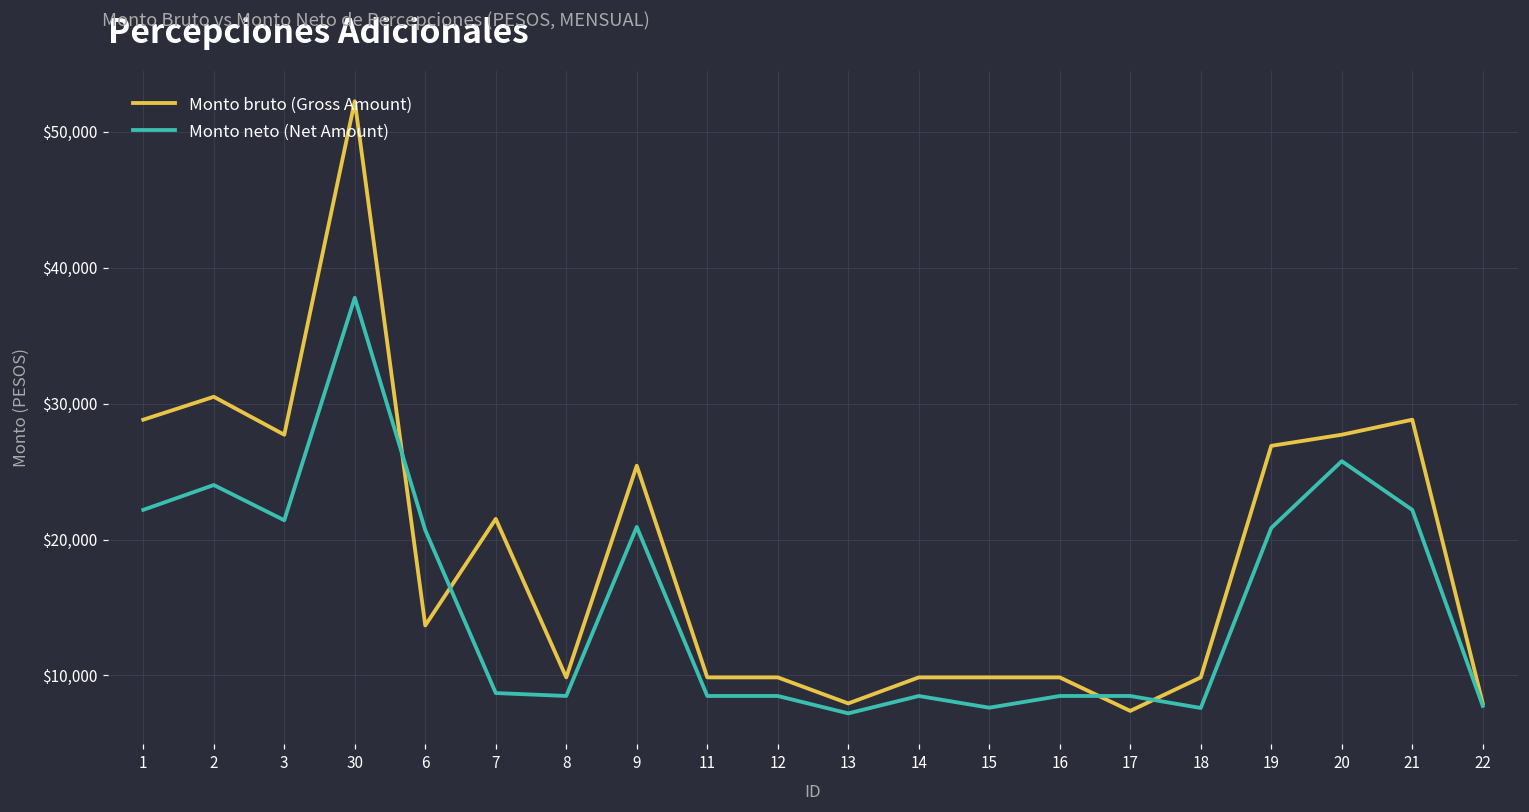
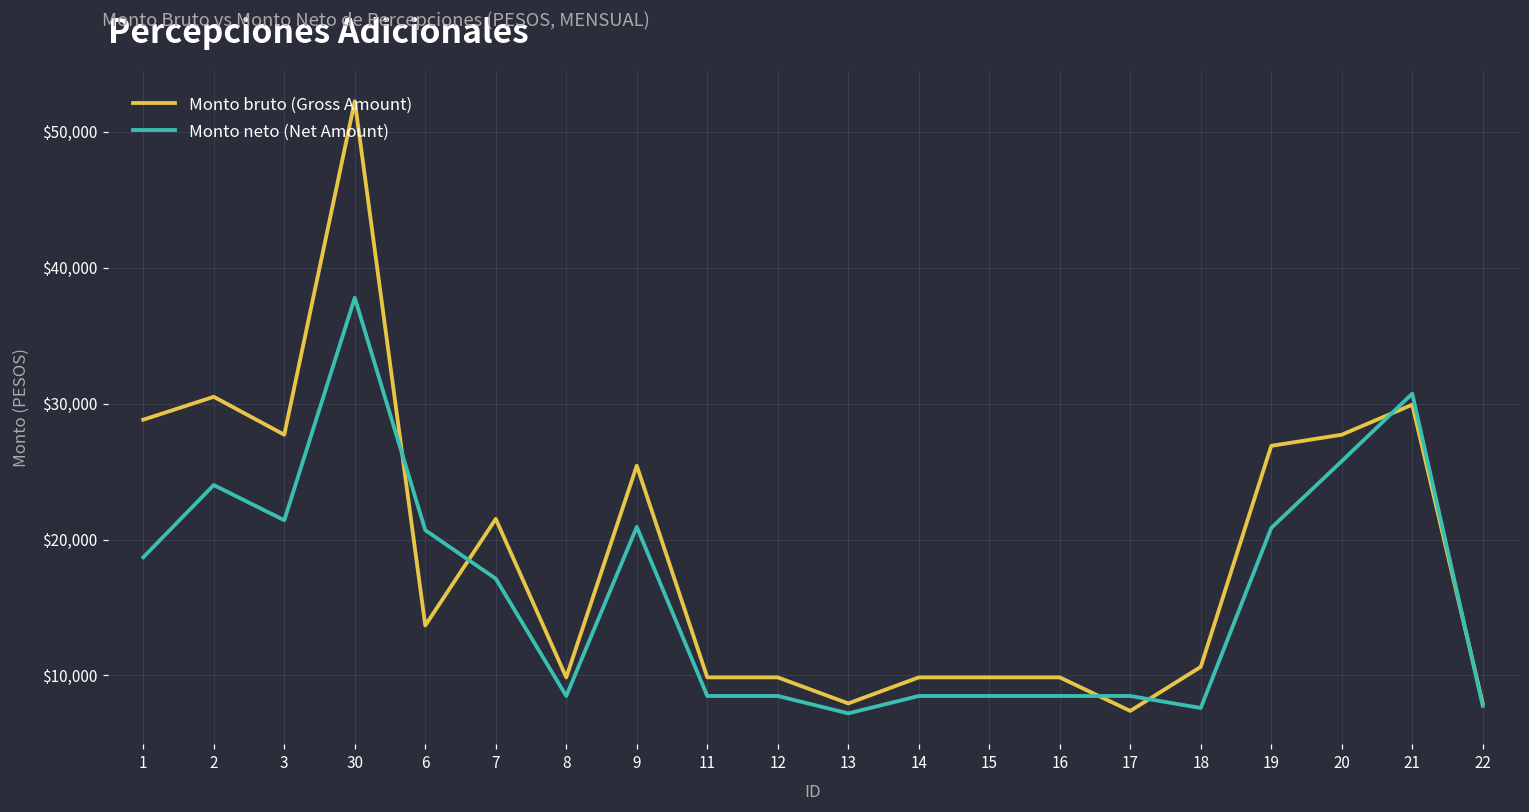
Monto neto (Net Amount), 1: $22,200 -> $18,700
Monto neto (Net Amount), 7: $8,700 -> $17,100
Monto neto (Net Amount), 15: $7,600 -> $8,500
Monto bruto (Gross Amount), 18: $9,900 -> $10,600
Monto bruto (Gross Amount), 21: $28,800 -> $29,900
Monto neto (Net Amount), 21: $22,200 -> $30,700
